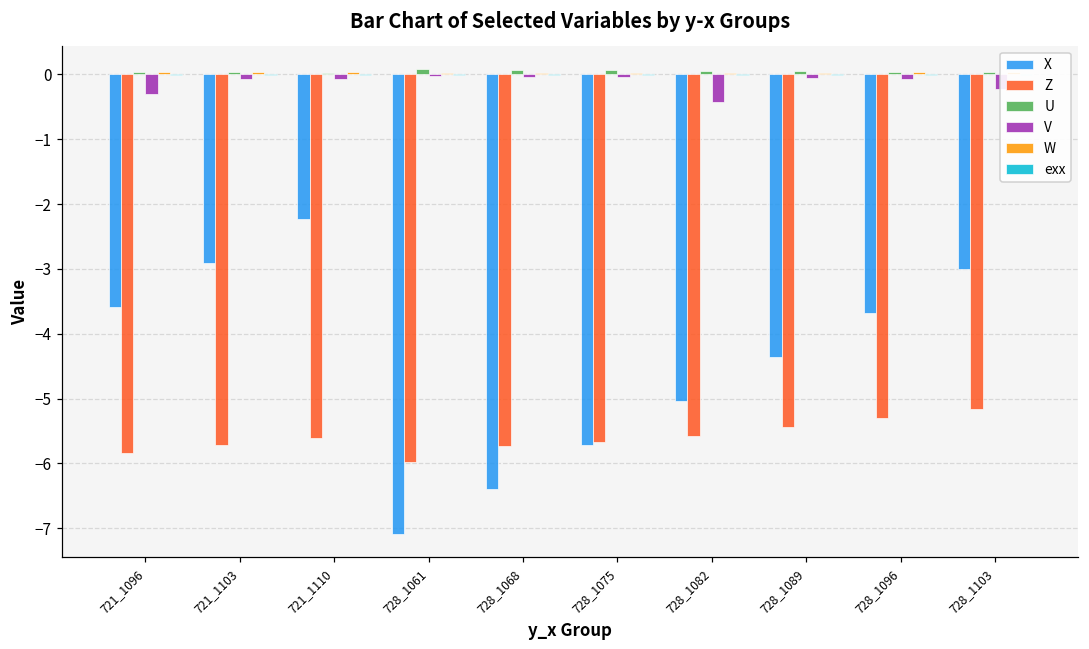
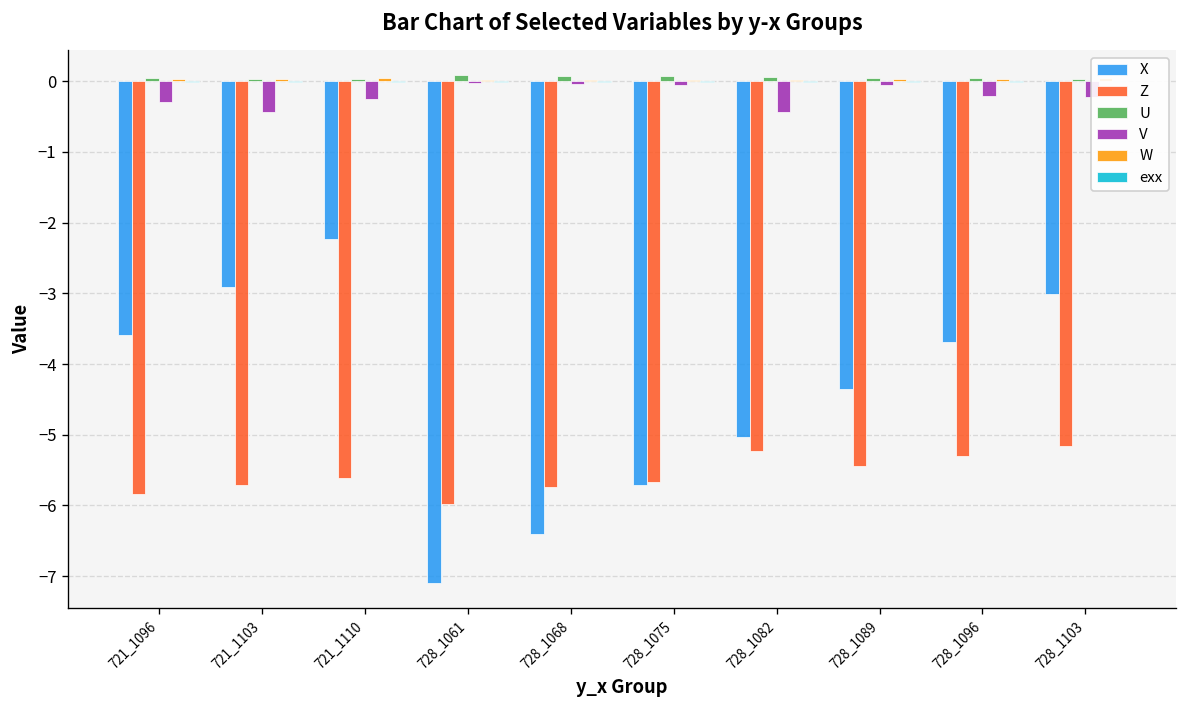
V, 721_1103: -0.1 -> -0.4
V, 721_1110: -0.1 -> -0.3
Z, 728_1082: -5.6 -> -5.2
V, 728_1096: -0.1 -> -0.2
